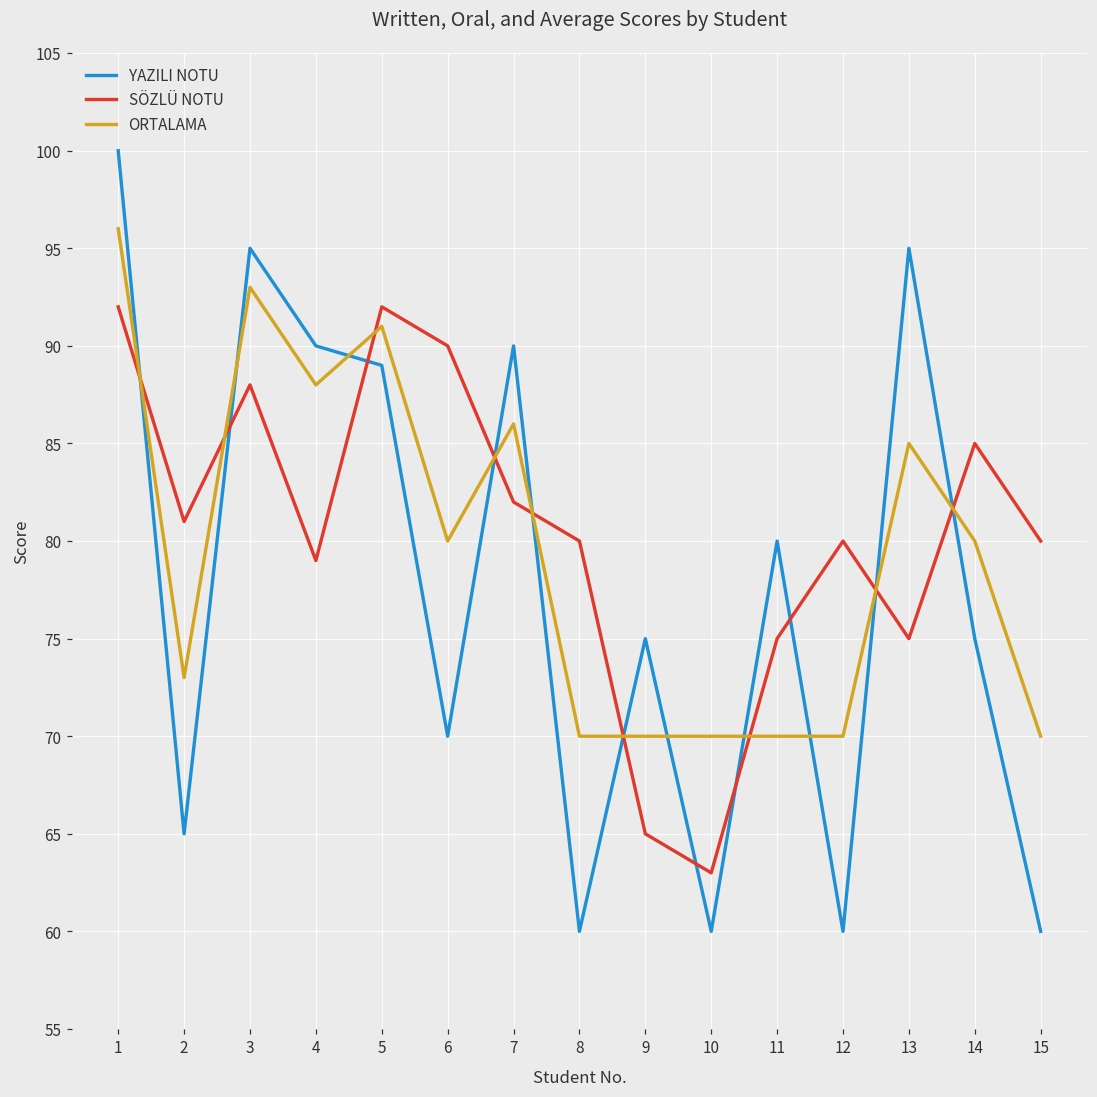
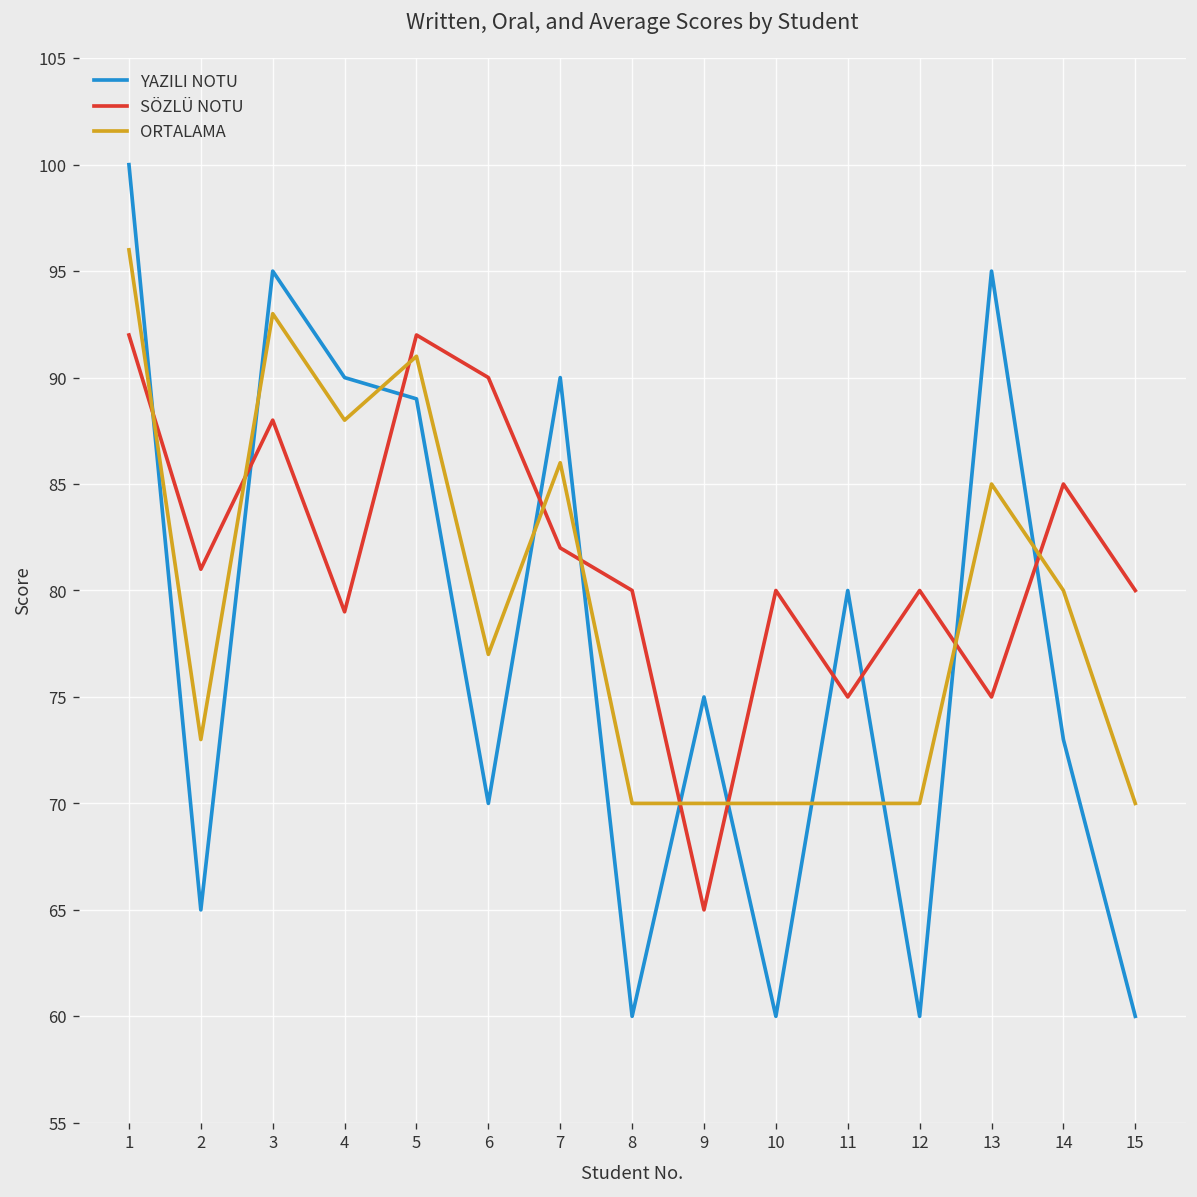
ORTALAMA, 6: 80 -> 77
SÖZLÜ NOTU, 10: 63 -> 80
YAZILI NOTU, 14: 75 -> 73
